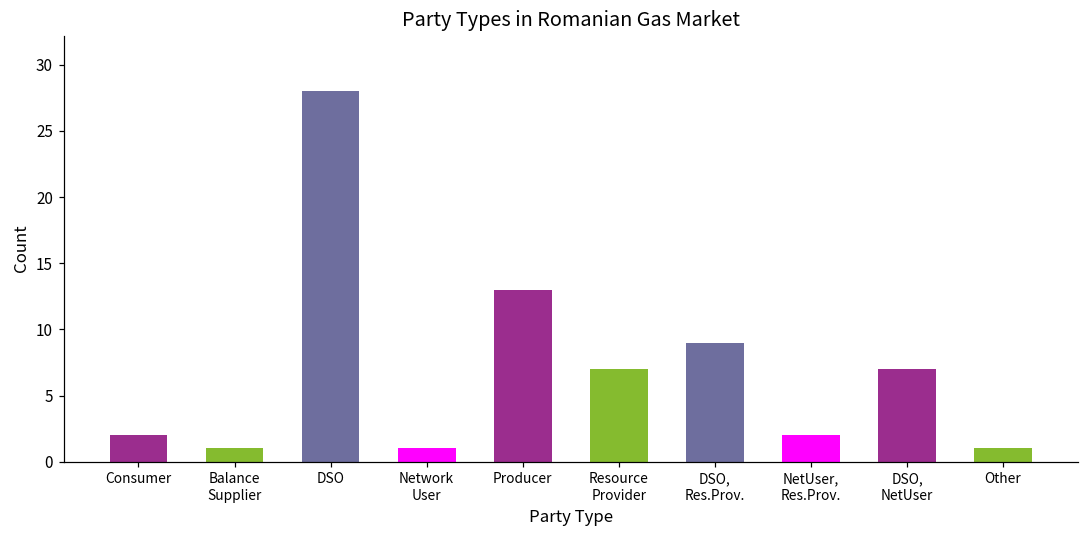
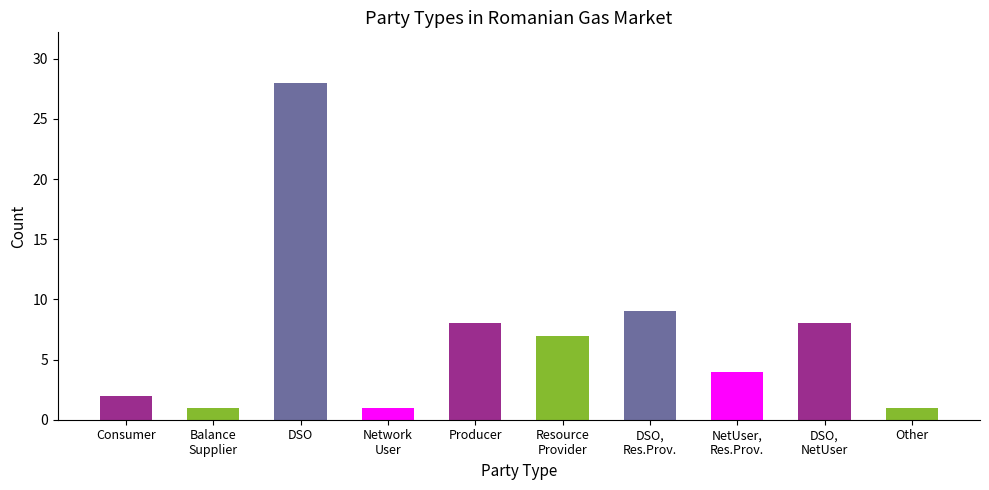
Producer: 13 -> 8
NetUser, Res.Prov.: 2 -> 4
DSO, NetUser: 7 -> 8
